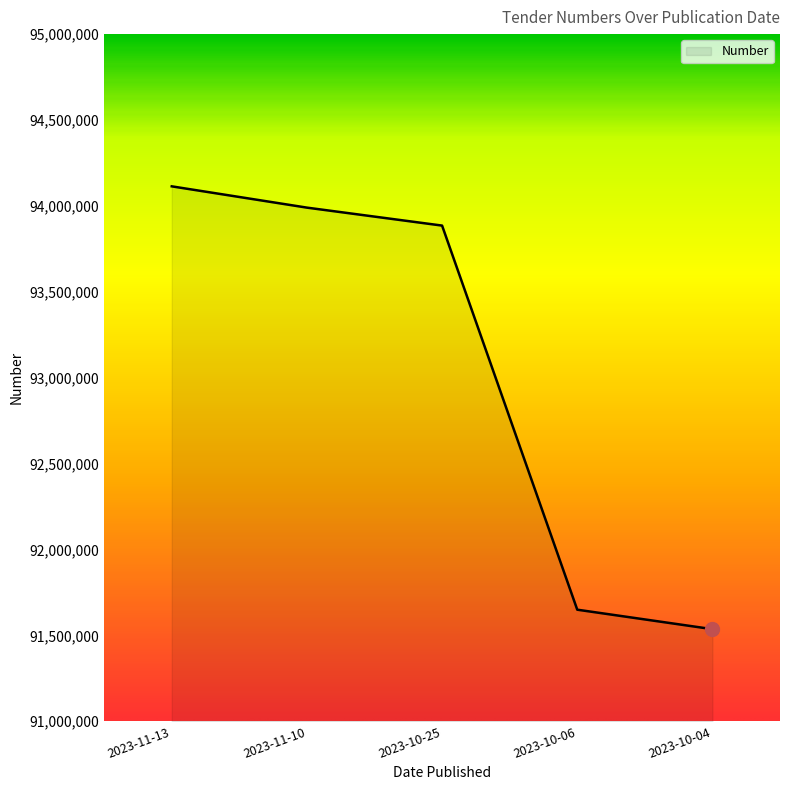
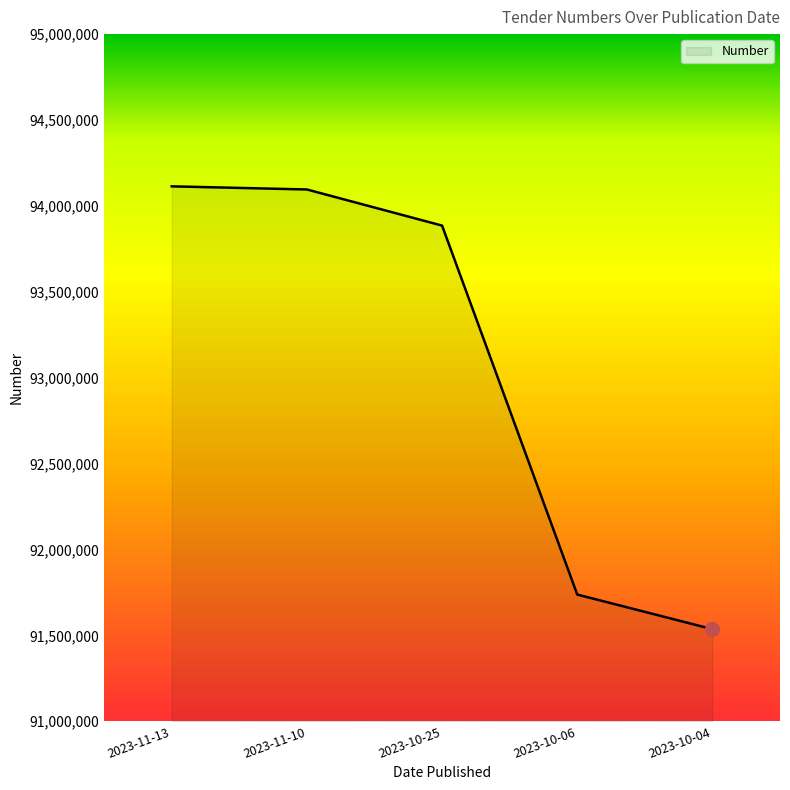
Number, 2023-11-10: 93,990,000 -> 94,100,000
Number, 2023-10-06: 91,650,000 -> 91,740,000
